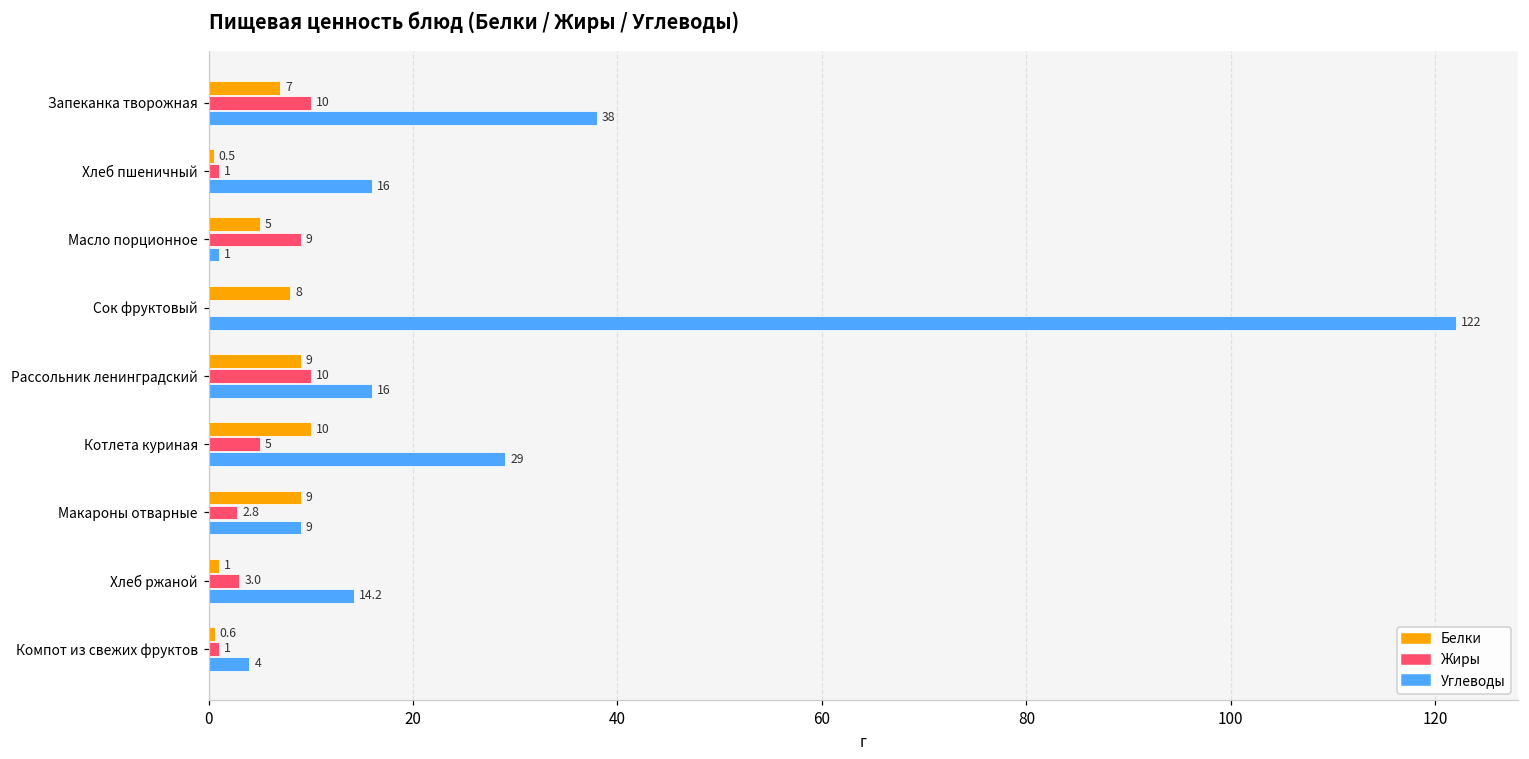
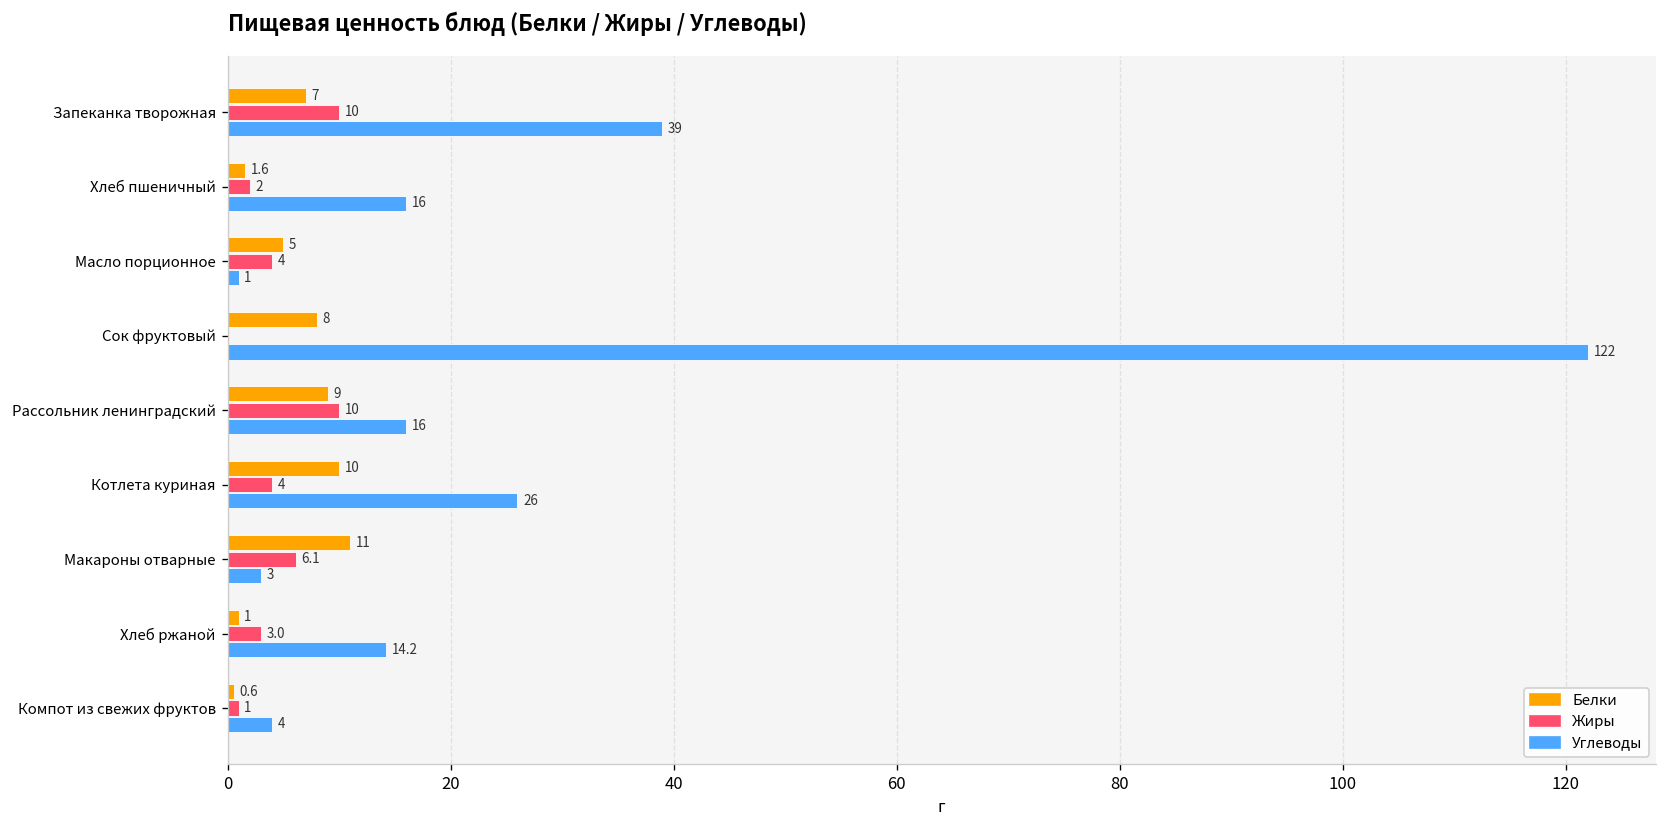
Углеводы, Запеканка творожная: 38 -> 39
Белки, Хлеб пшеничный: 0.5 -> 1.6
Жиры, Хлеб пшеничный: 1 -> 2
Жиры, Масло порционное: 9 -> 4
Жиры, Котлета куриная: 5 -> 4
Углеводы, Котлета куриная: 29 -> 26
Белки, Макароны отварные: 9 -> 11
Жиры, Макароны отварные: 2.8 -> 6.1
Углеводы, Макароны отварные: 9 -> 3
